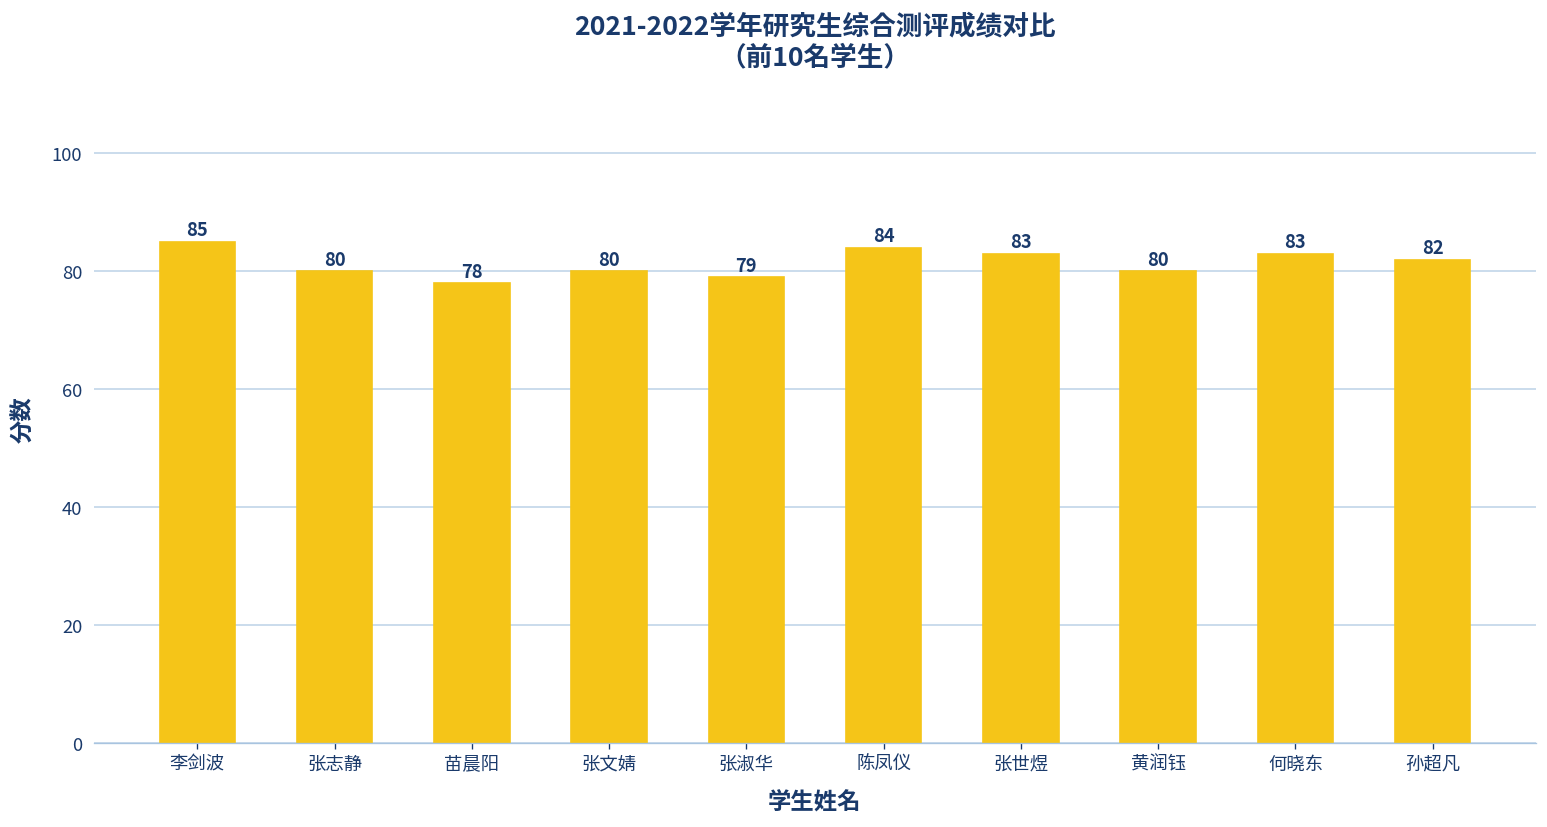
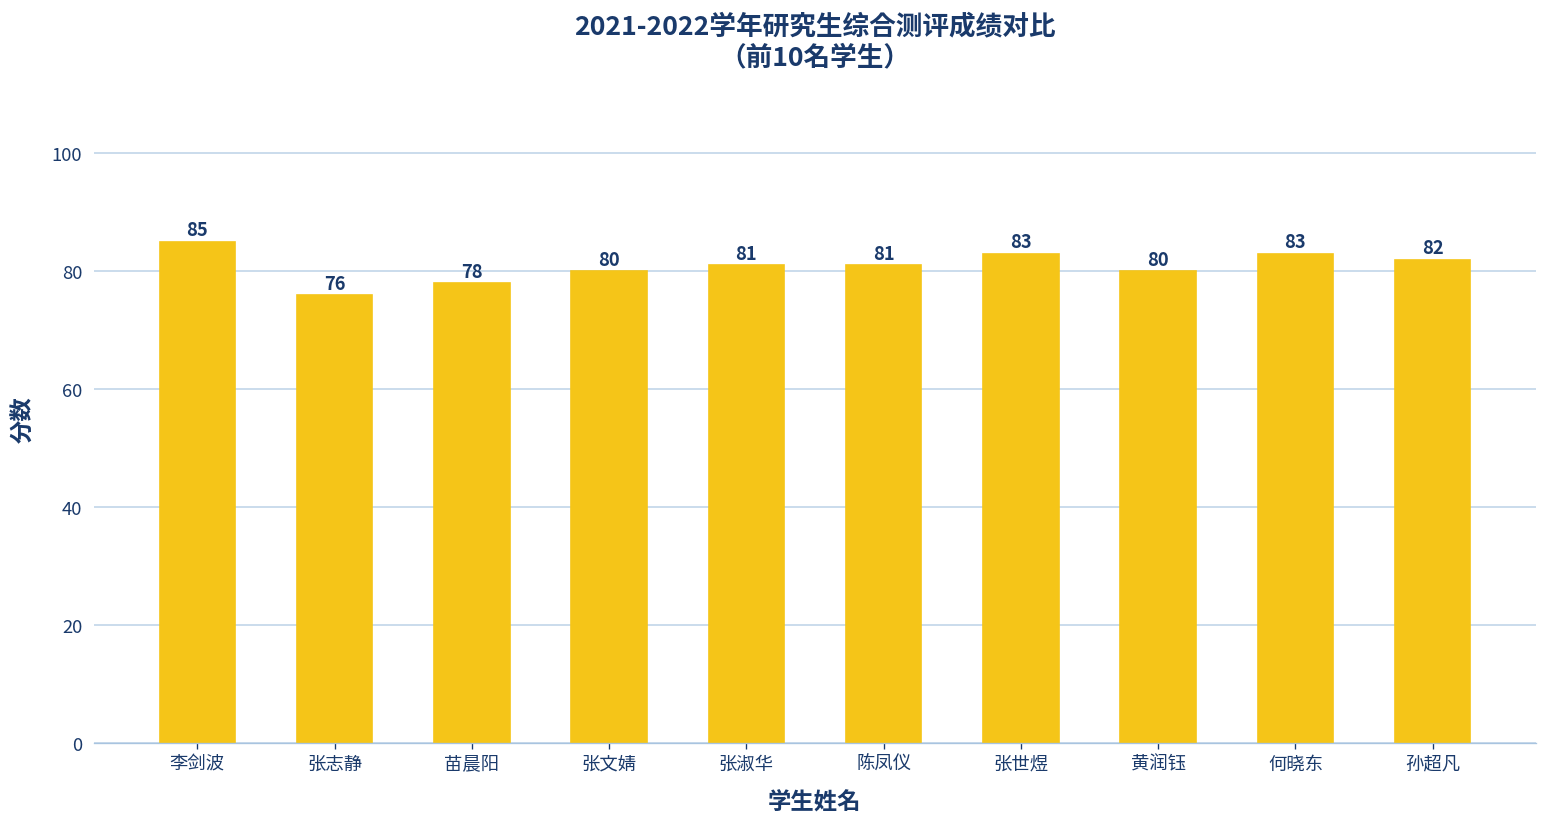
张志静: 80 -> 76
张淑华: 79 -> 81
陈凤仪: 84 -> 81
